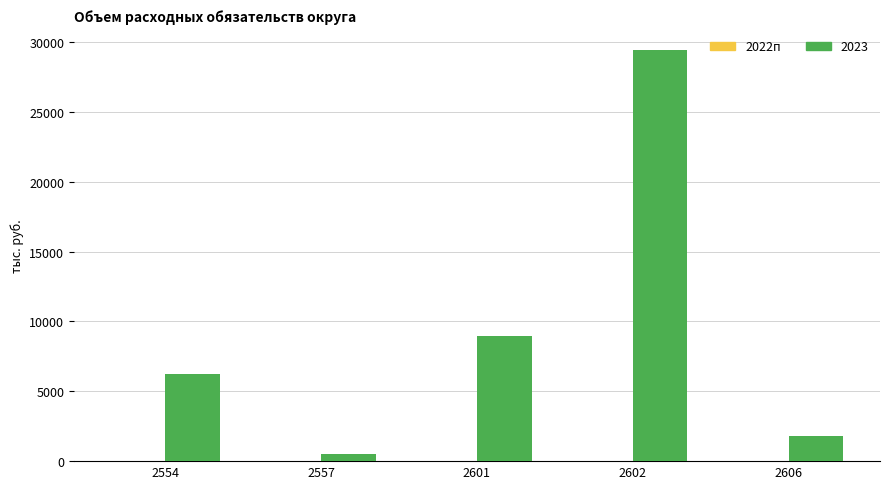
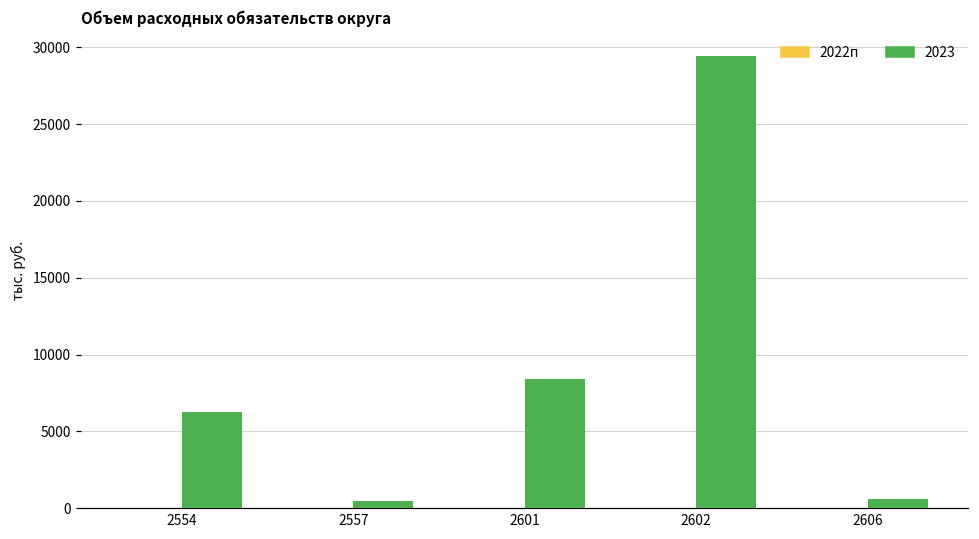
2023, 2601: 9000 -> 8400
2023, 2606: 1800 -> 600
